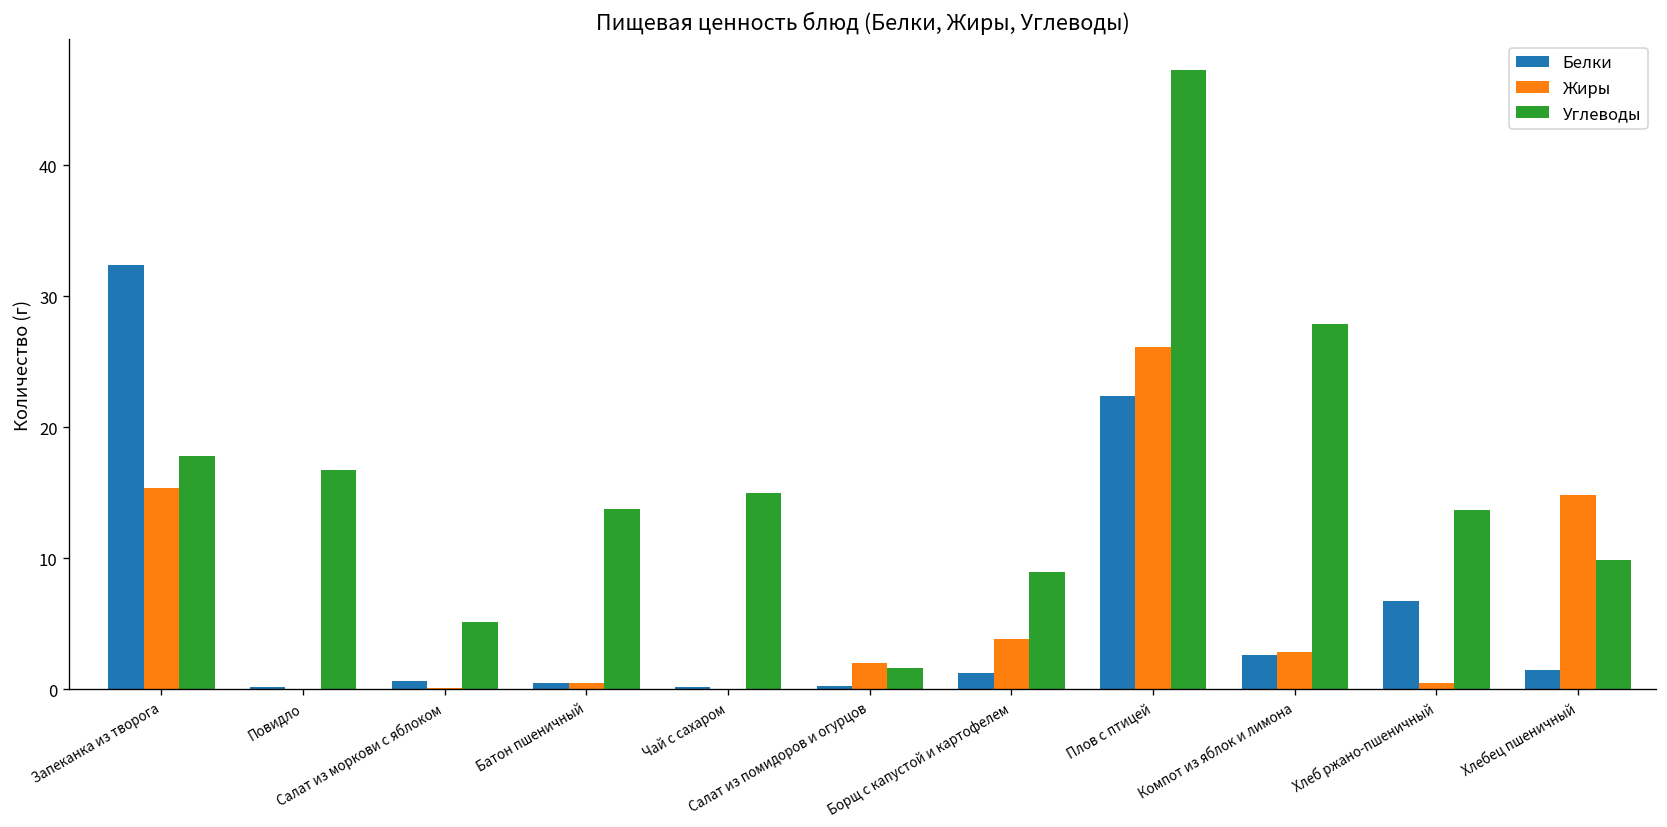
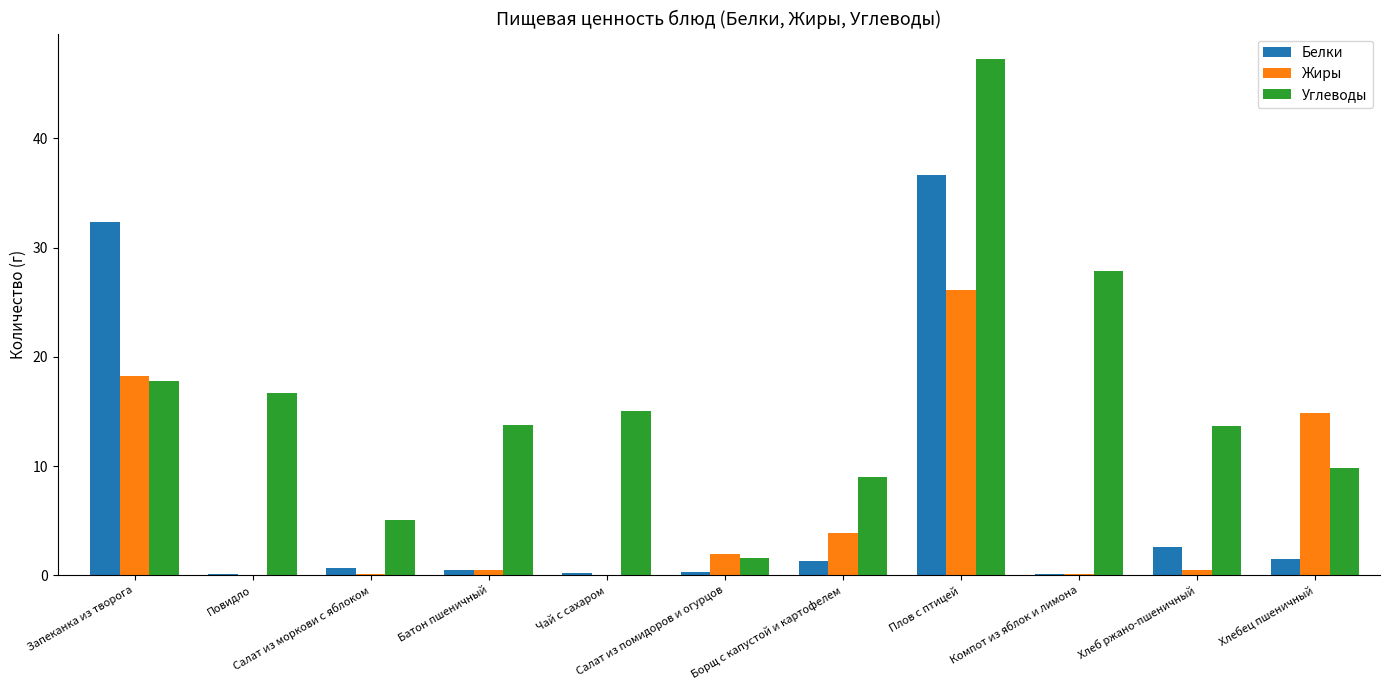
Жиры, Запеканка из творога: 15.4 -> 18.2
Белки, Плов с птицей: 22.4 -> 36.7
Белки, Компот из яблок и лимона: 2.7 -> 0.2
Жиры, Компот из яблок и лимона: 2.8 -> 0.2
Белки, Хлеб ржано-пшеничный: 6.7 -> 2.6
